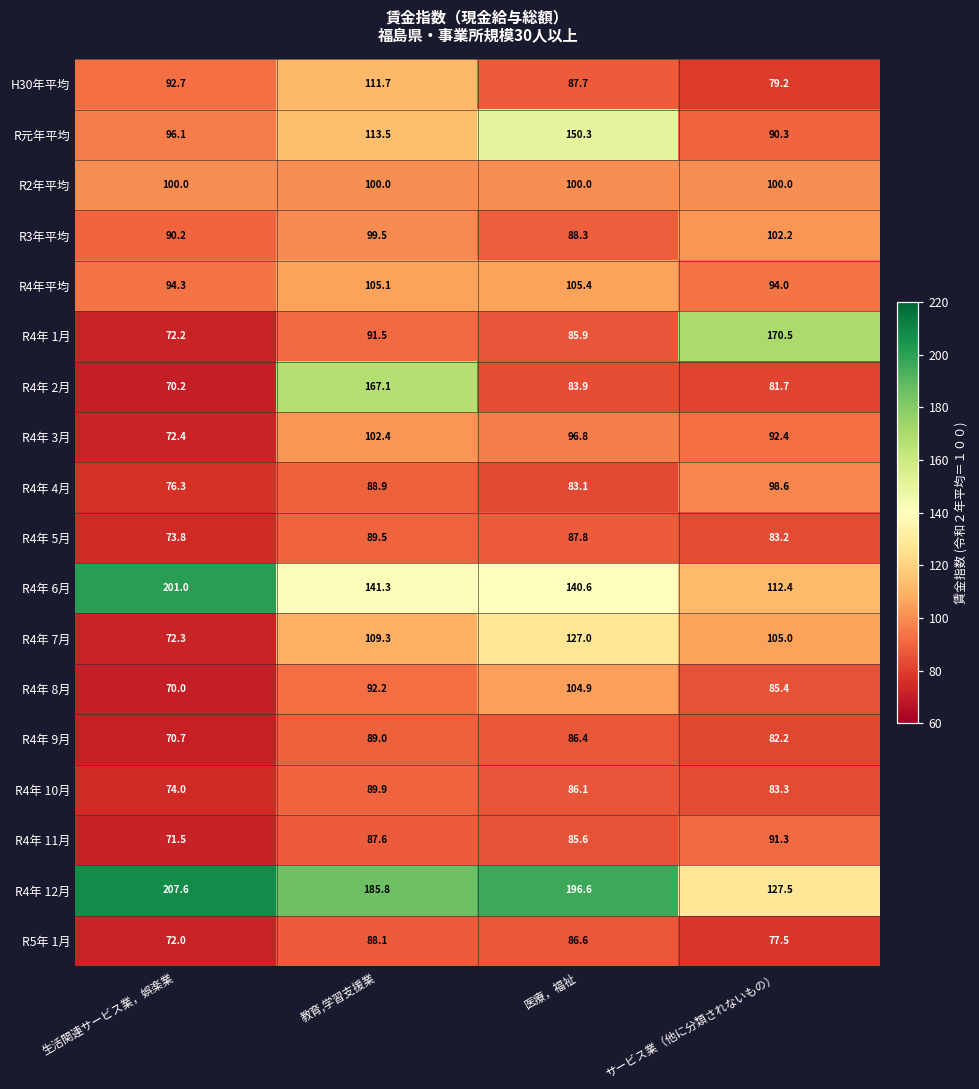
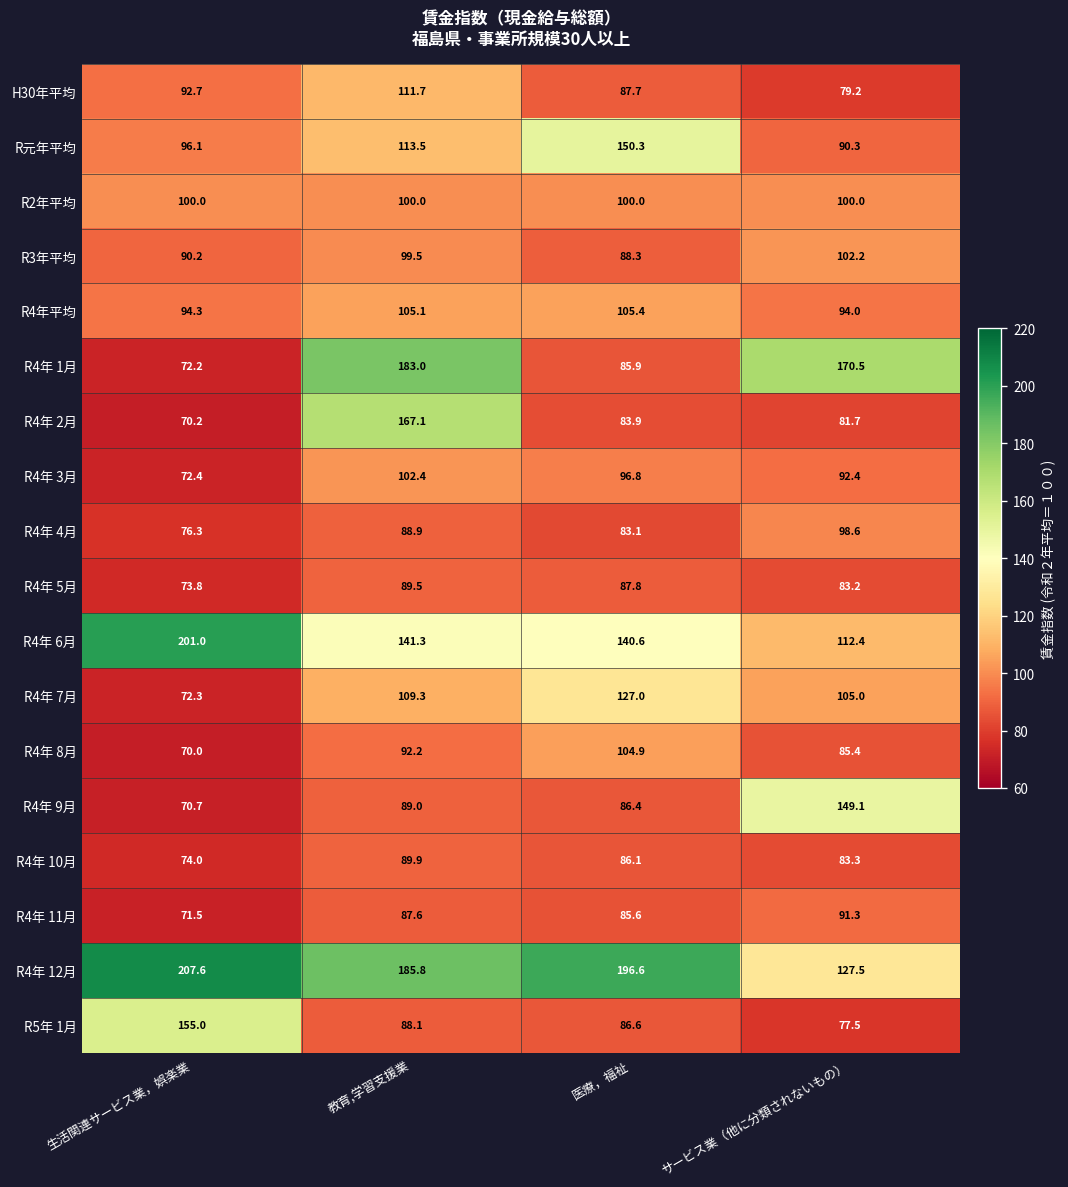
R4年 1月, 教育,学習支援業: 91.5 -> 183.0
R4年 9月, サービス業（他に分類されないもの）: 82.2 -> 149.1
R5年 1月, 生活関連サービス業，娯楽業: 72.0 -> 155.0
